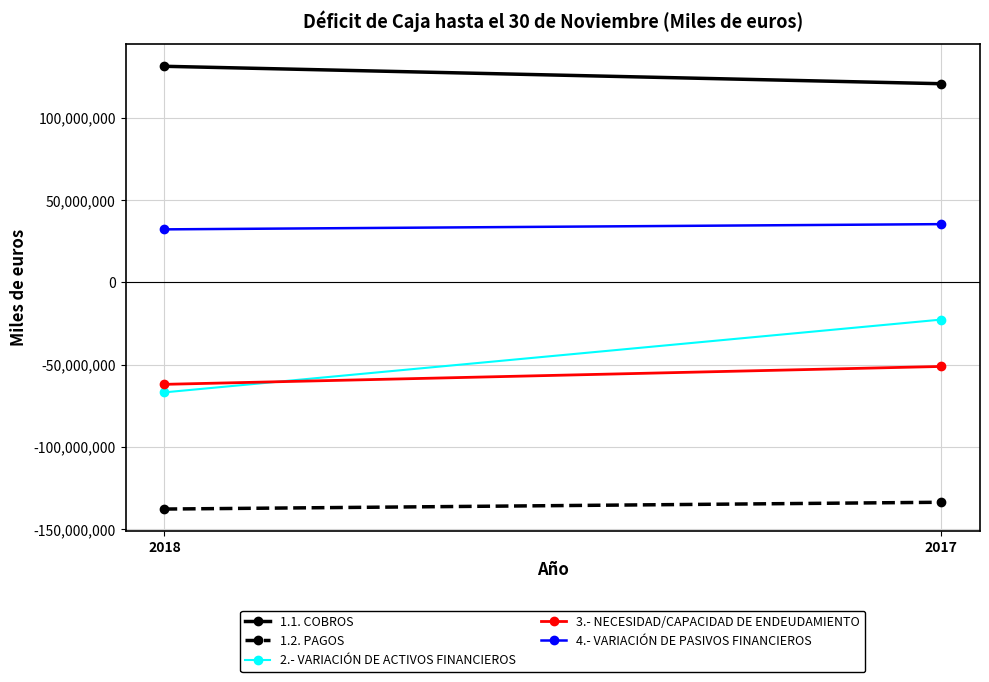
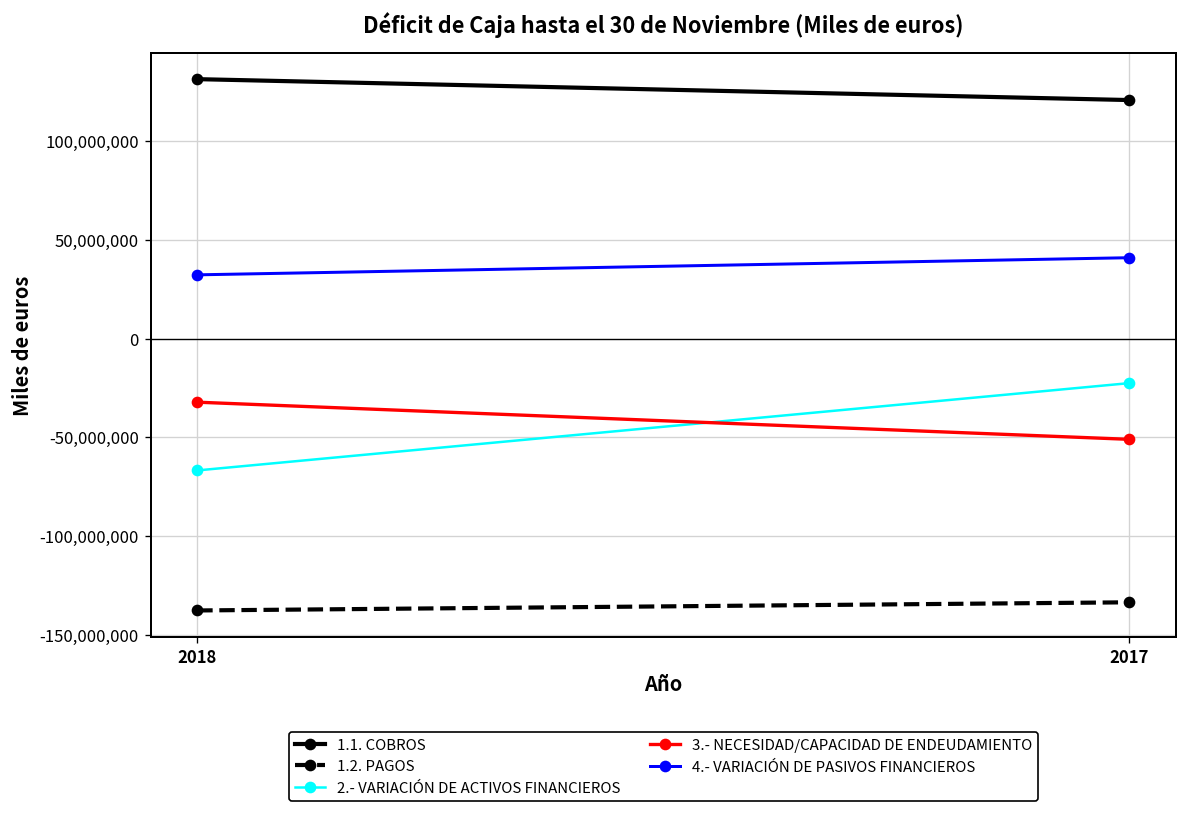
3.- NECESIDAD/CAPACIDAD DE ENDEUDAMIENTO, 2018: -62,000,000 -> -32,000,000
4.- VARIACIÓN DE PASIVOS FINANCIEROS, 2017: 35,000,000 -> 41,000,000
